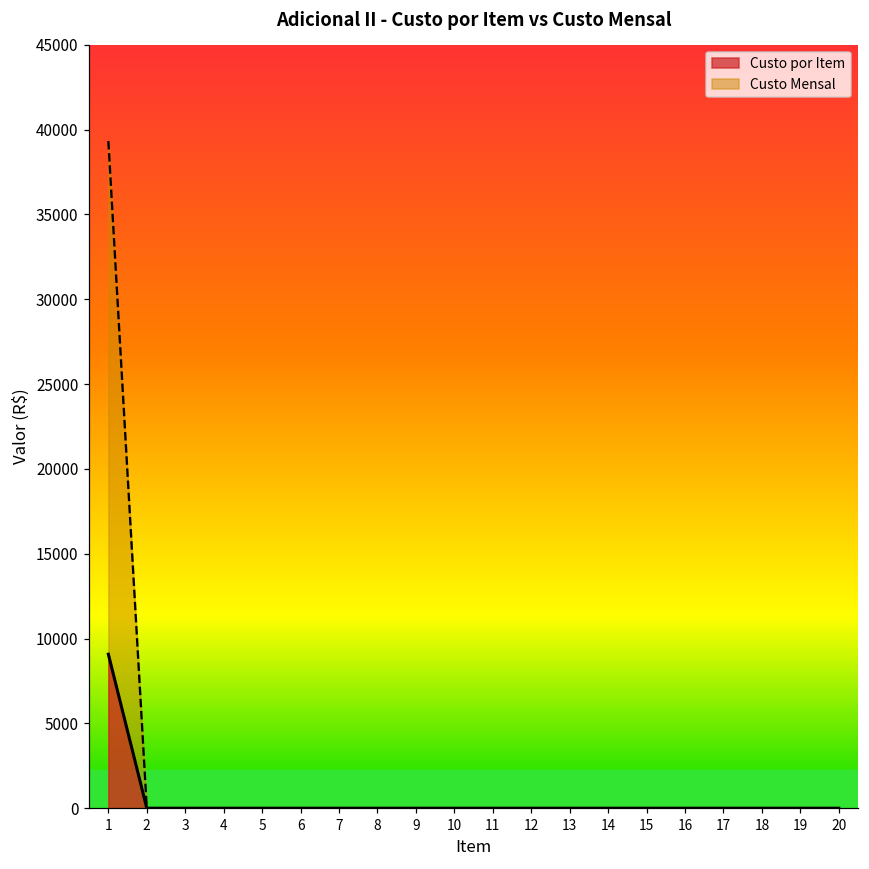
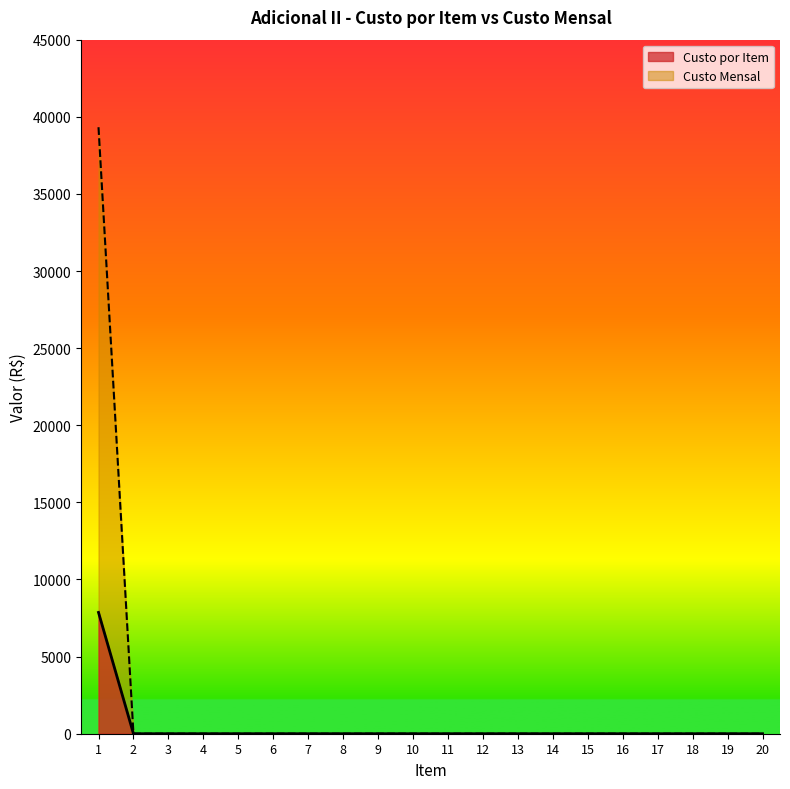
Custo por Item, 1: 9100 -> 7900
